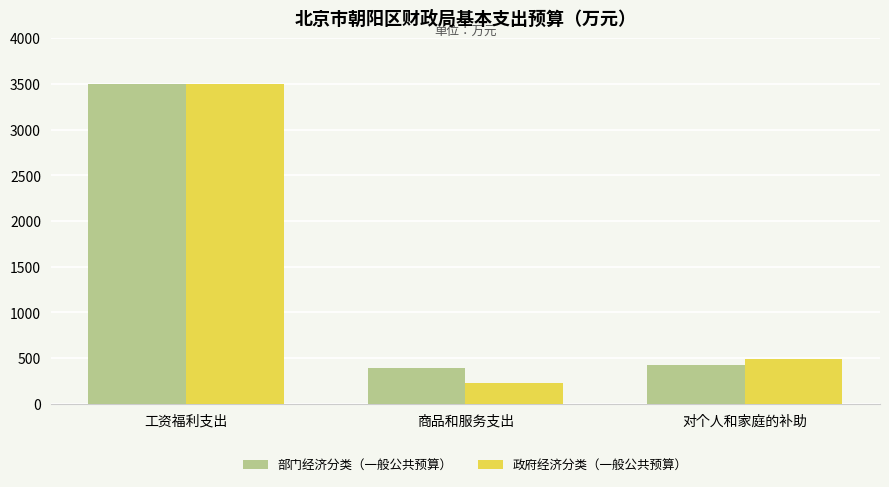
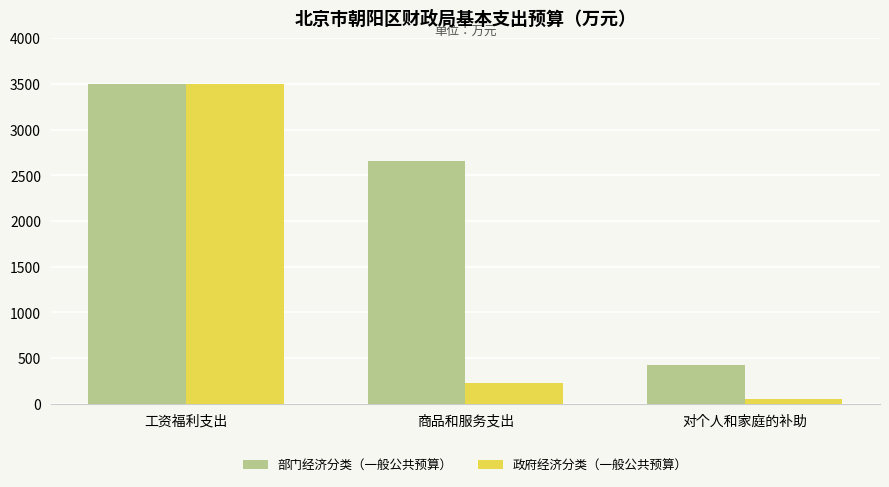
部门经济分类（一般公共预算）, 商品和服务支出: 400 -> 2700
政府经济分类（一般公共预算）, 对个人和家庭的补助: 500 -> 100
